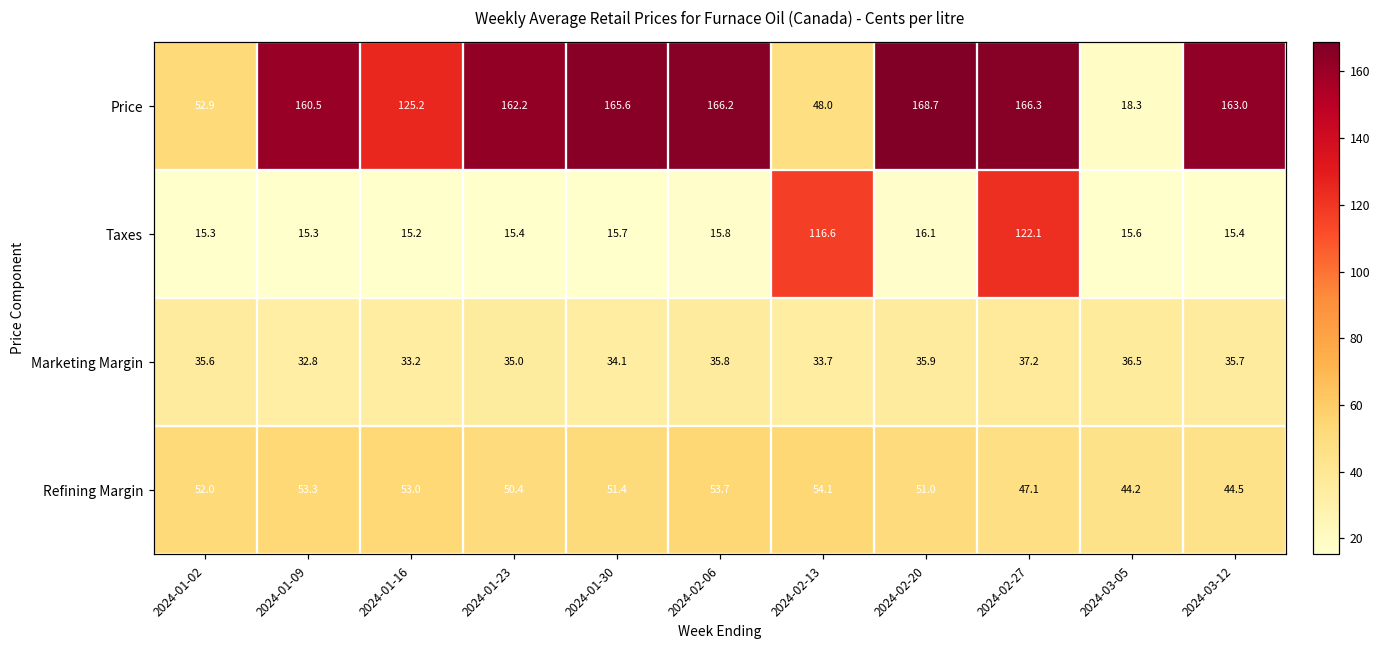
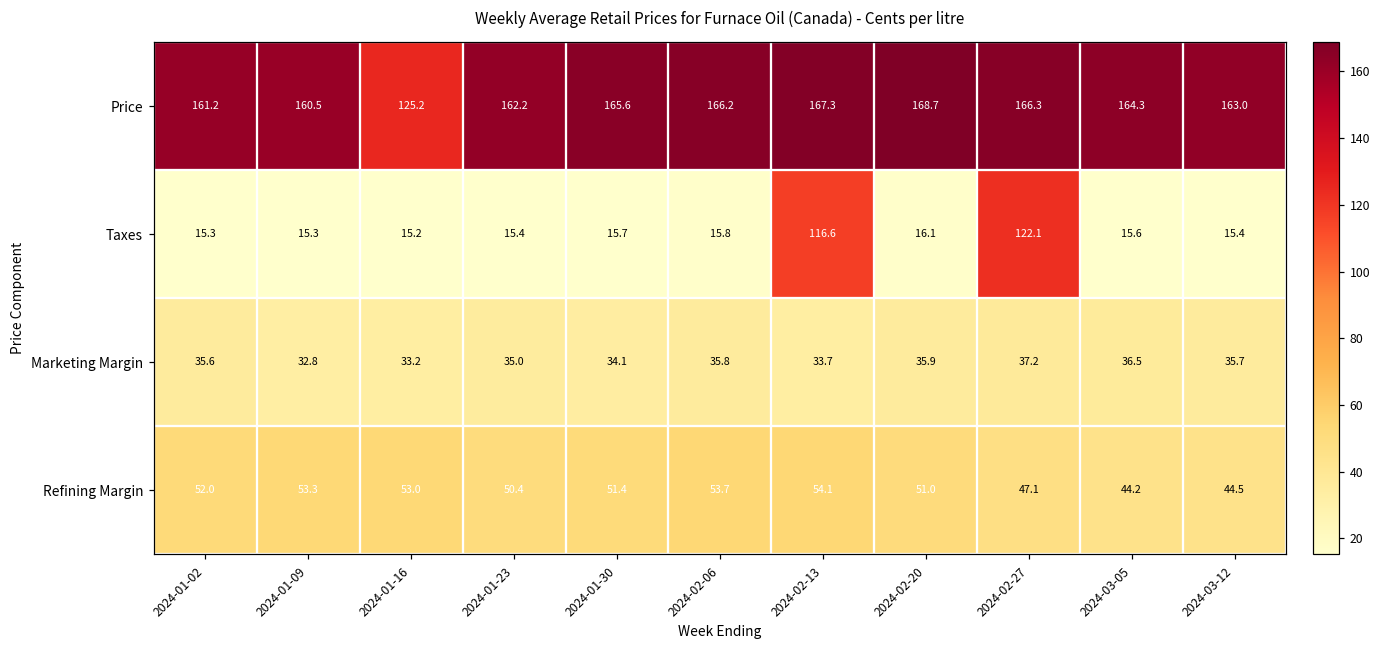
Price, 2024-01-02: 52.9 -> 161.2
Price, 2024-02-13: 48.0 -> 167.3
Price, 2024-03-05: 18.3 -> 164.3
